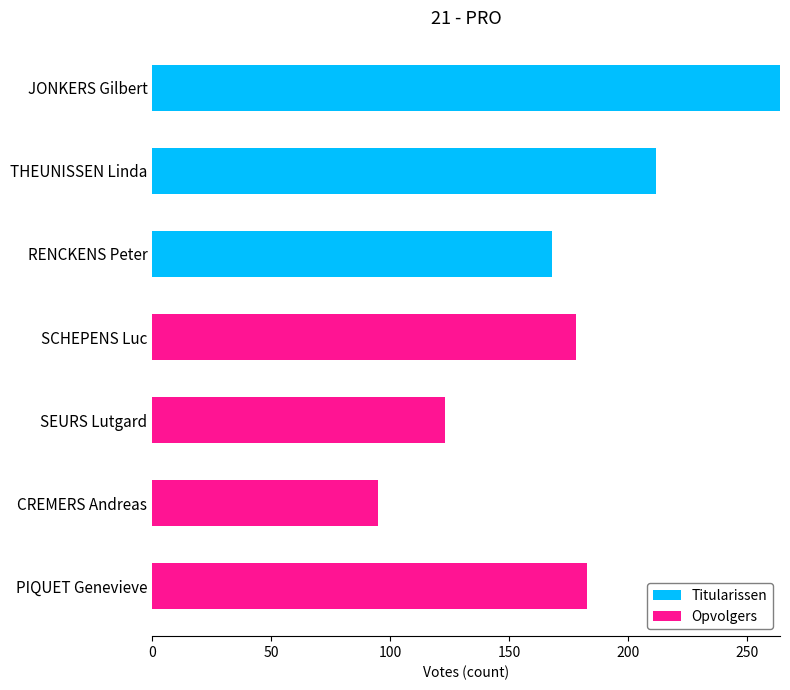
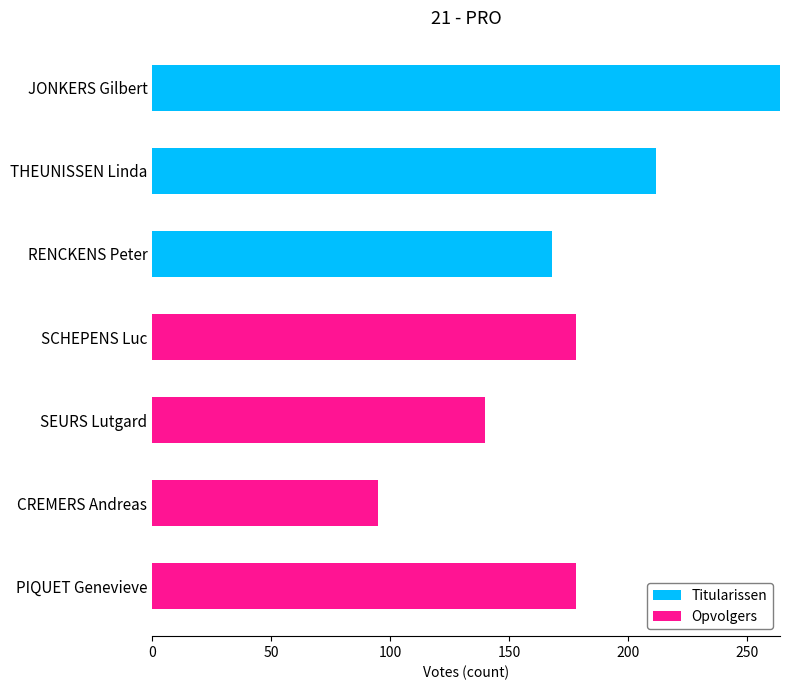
Opvolgers, SEURS Lutgard: 123 -> 140
Opvolgers, PIQUET Genevieve: 183 -> 178
